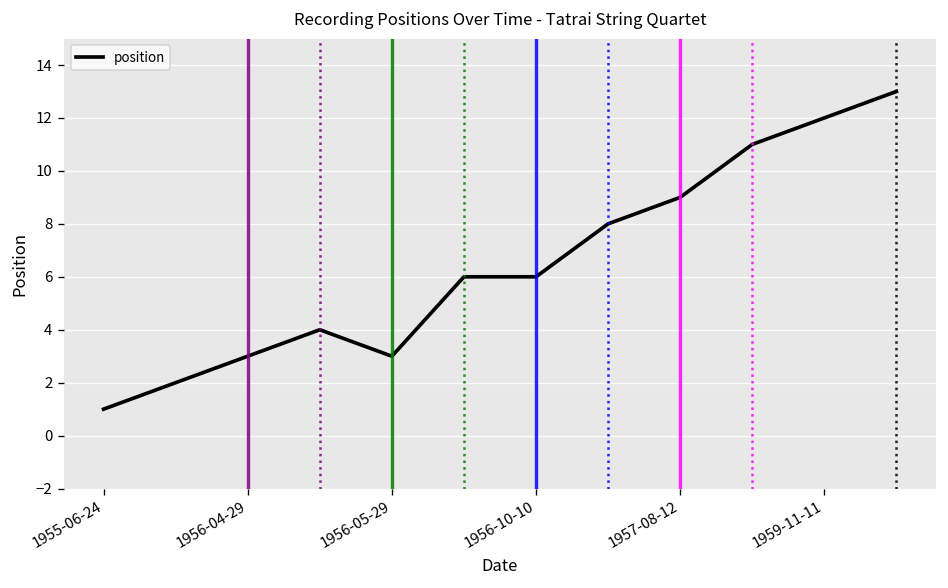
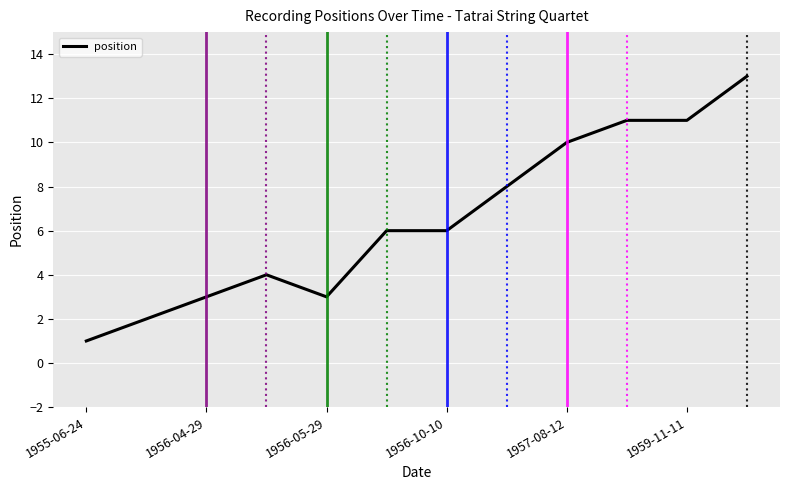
1957-08-12: 9 -> 10
1959-11-11: 12 -> 11
